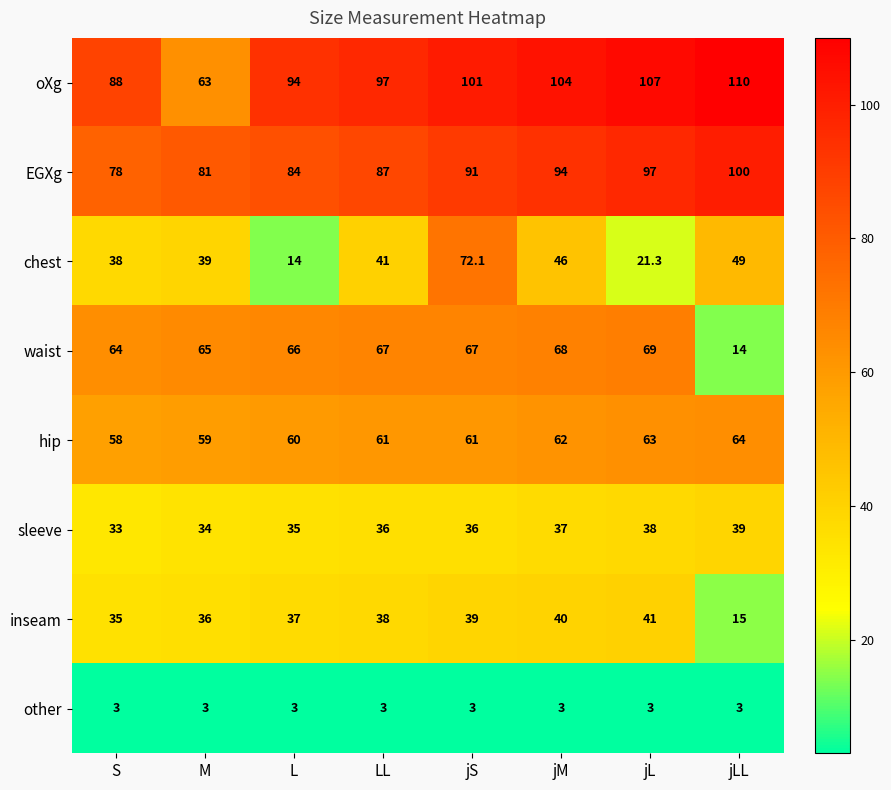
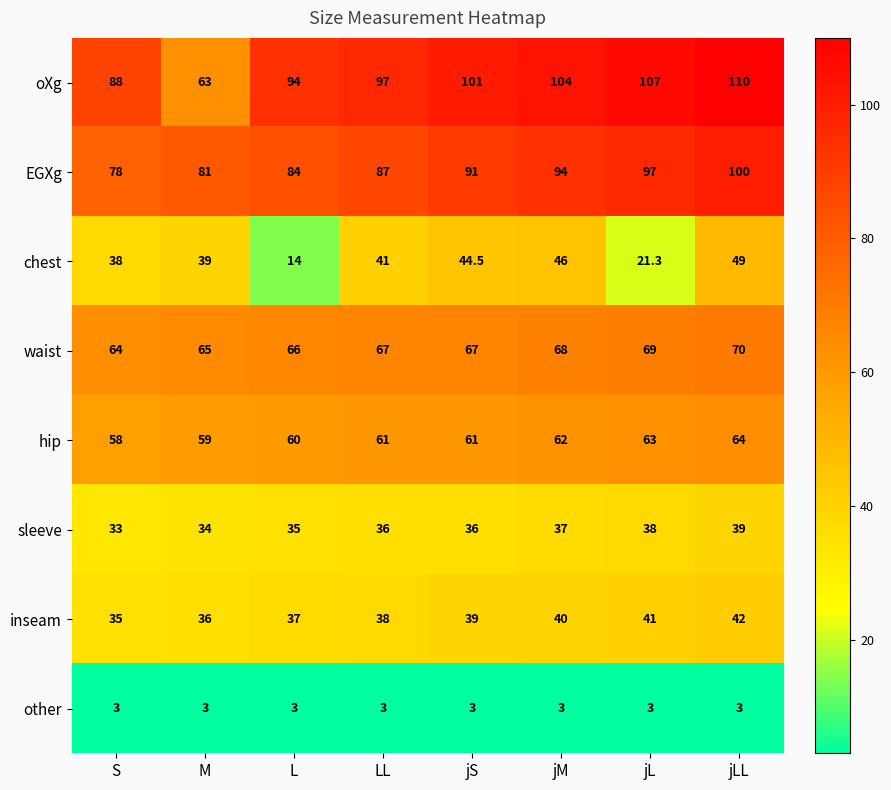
chest, jS: 72.1 -> 44.5
waist, jLL: 14 -> 70
inseam, jLL: 15 -> 42
